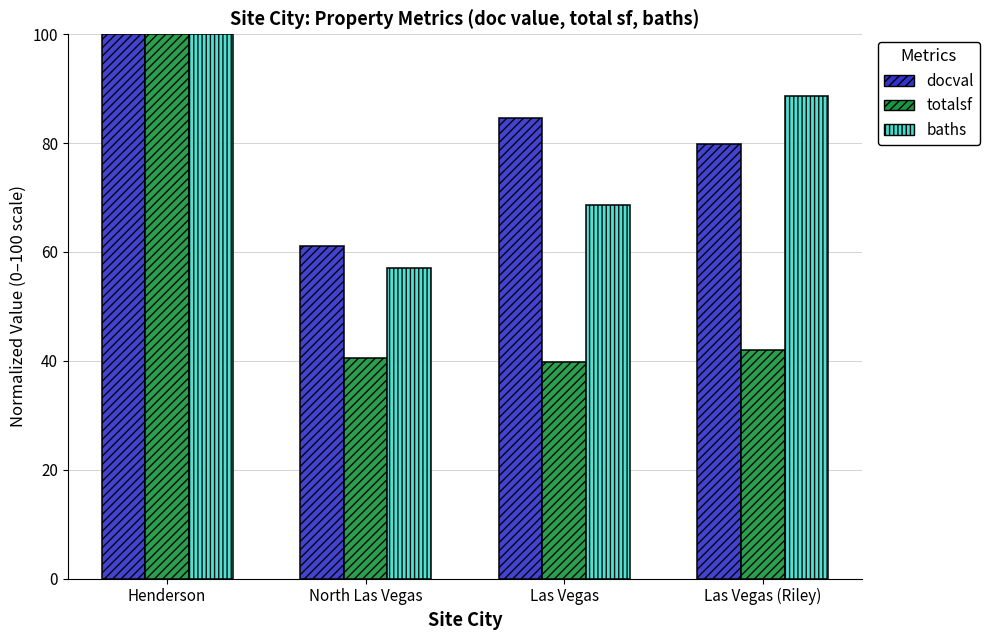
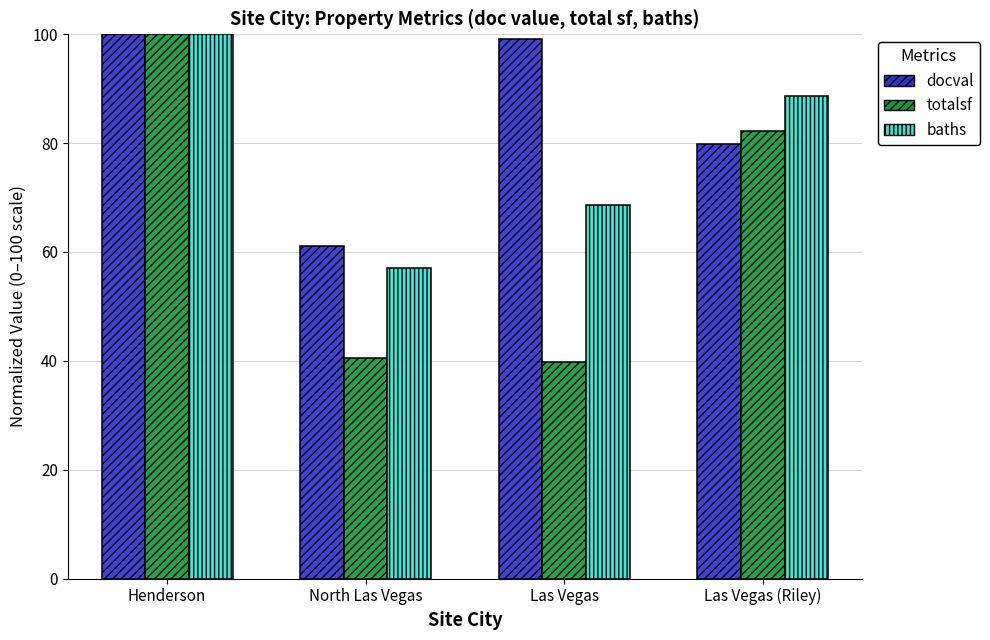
docval, Las Vegas: 85 -> 99
totalsf, Las Vegas (Riley): 42 -> 82
